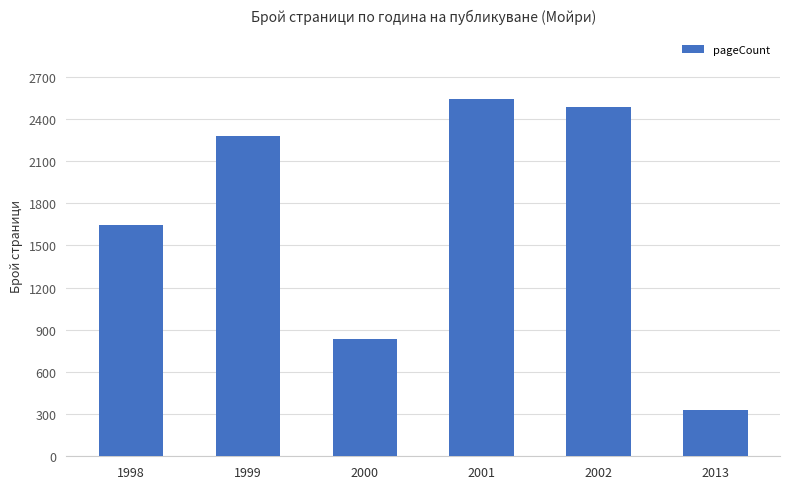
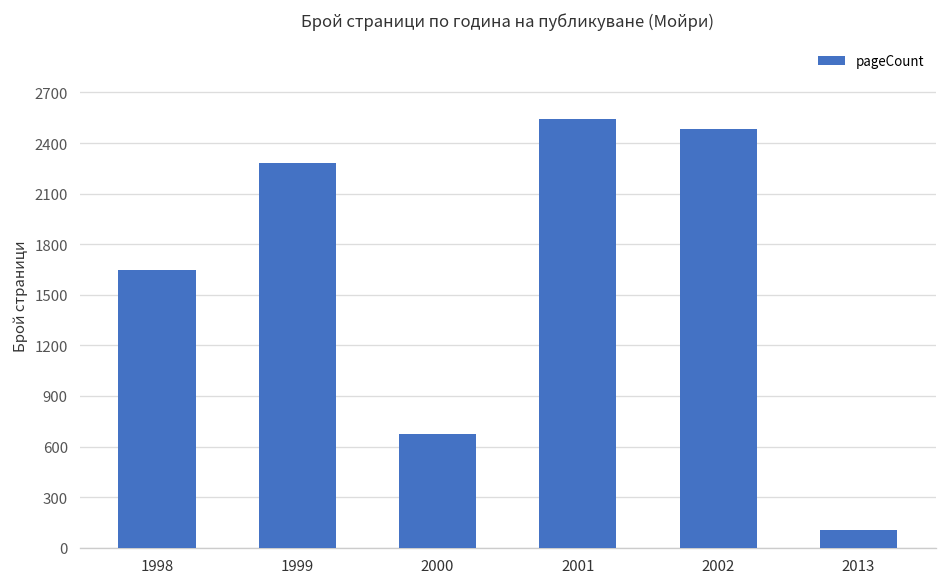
2000: 840 -> 680
2013: 330 -> 100
